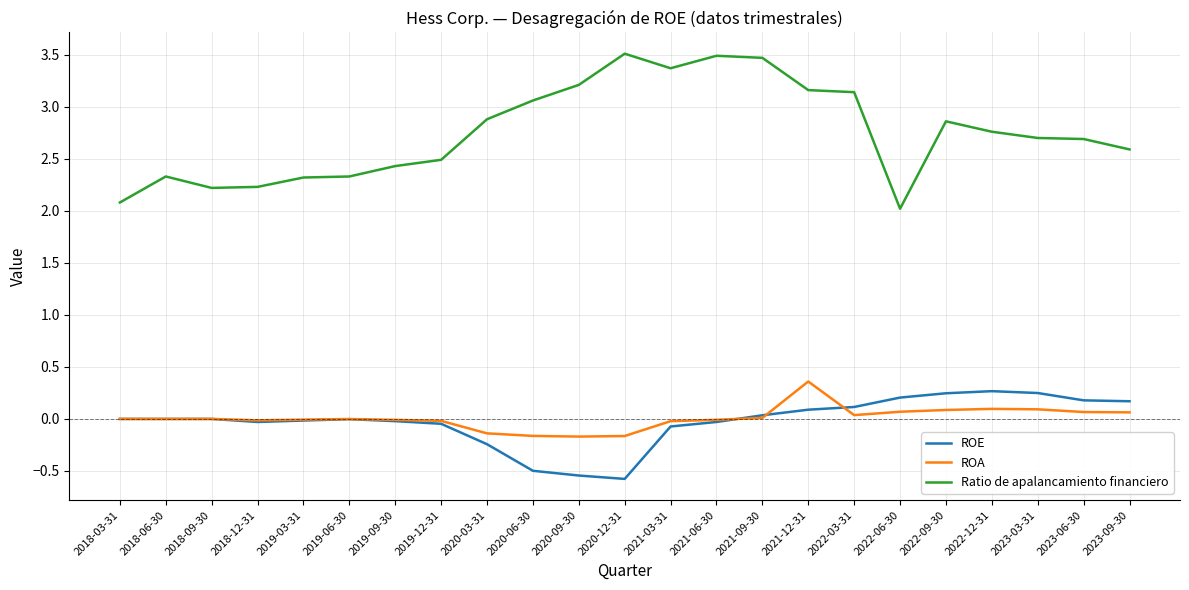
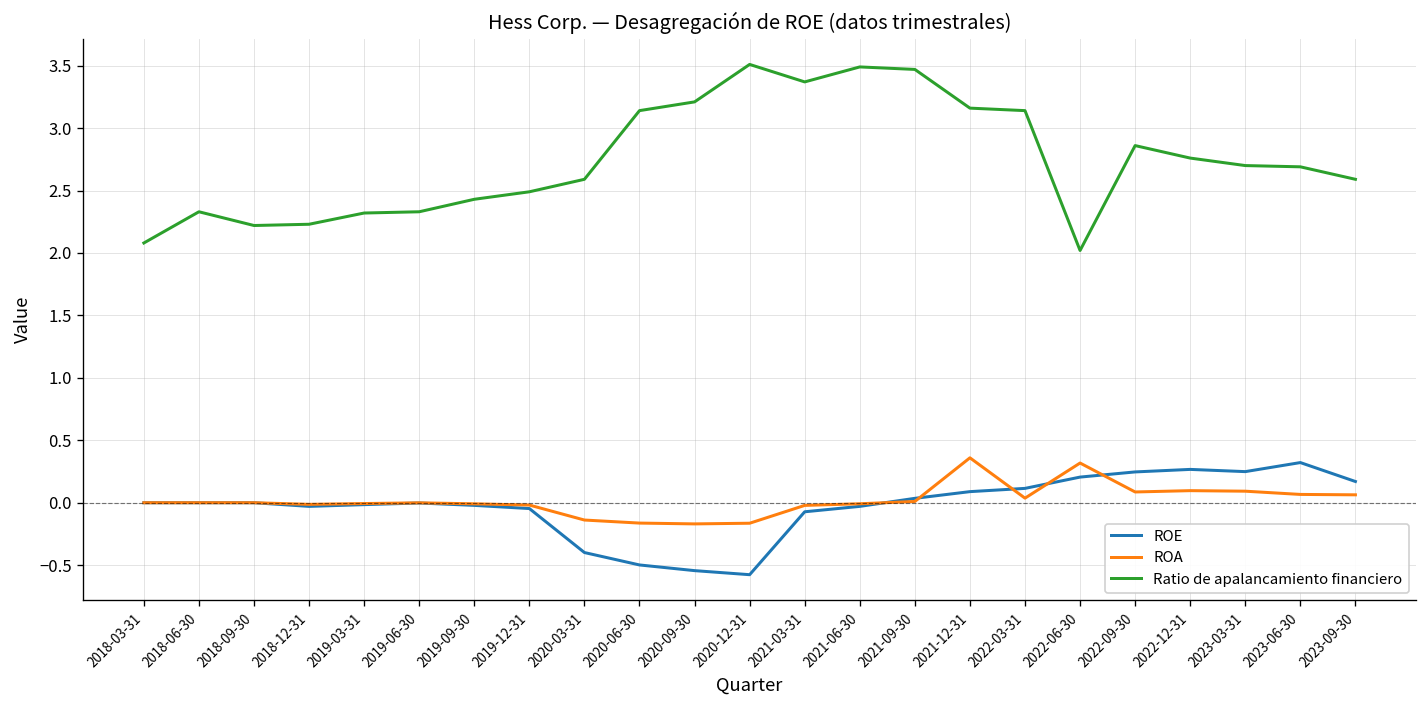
ROE, 2020-03-31: -0.24 -> -0.40
Ratio de apalancamiento financiero, 2020-03-31: 2.88 -> 2.59
Ratio de apalancamiento financiero, 2020-06-30: 3.06 -> 3.14
ROA, 2022-06-30: 0.07 -> 0.32
ROE, 2023-06-30: 0.18 -> 0.32
